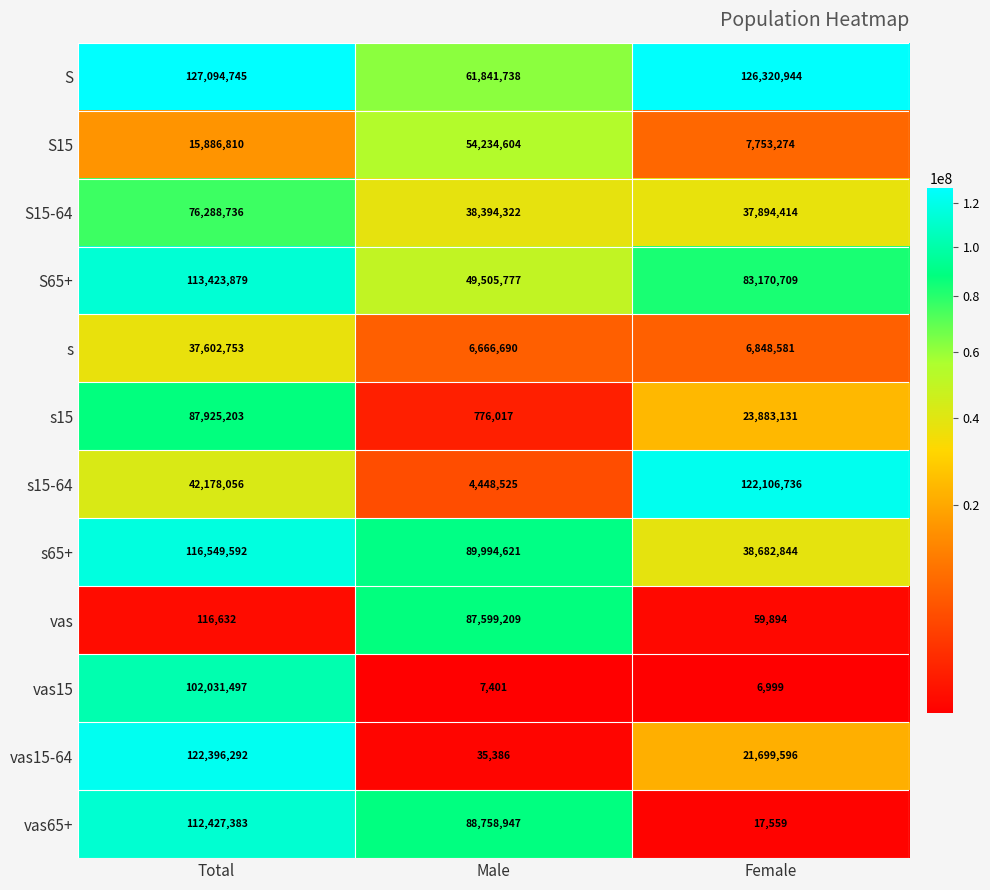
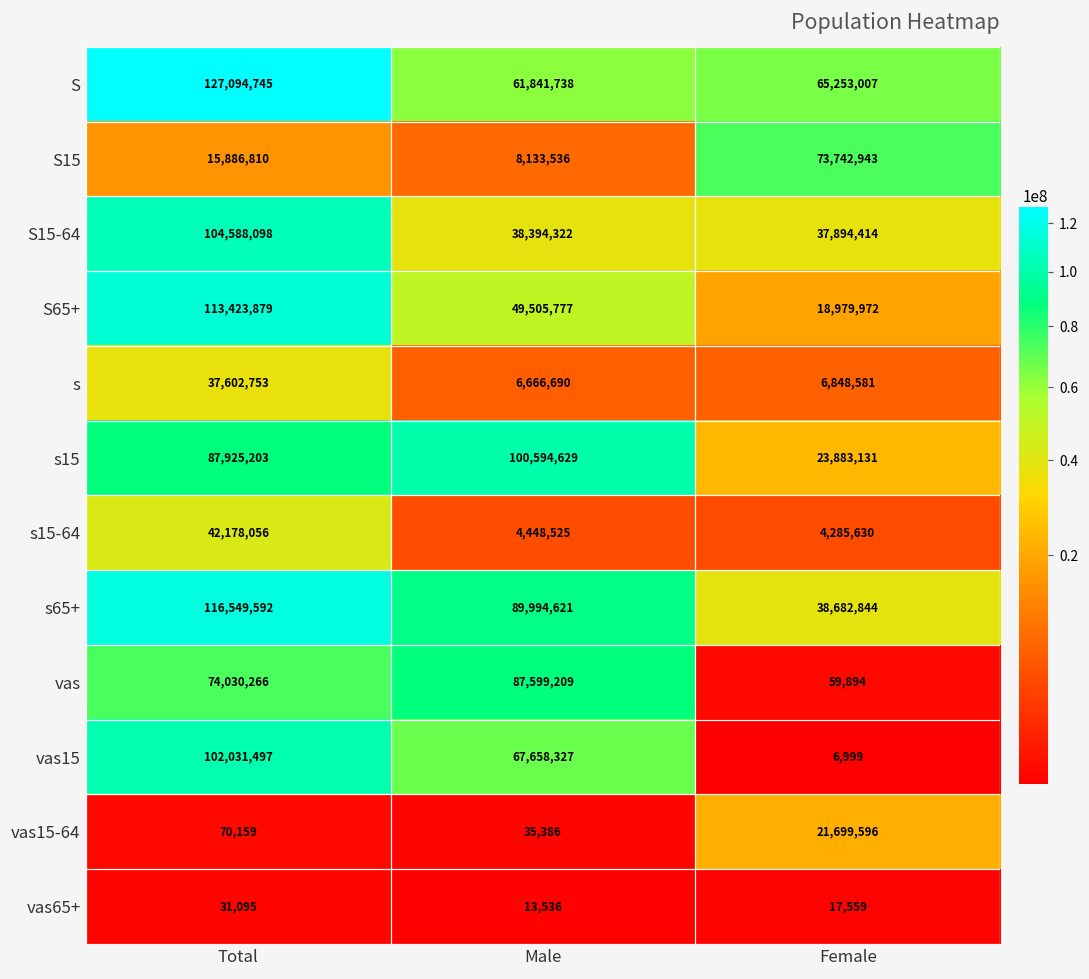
S, Female: 126,320,944 -> 65,253,007
S15, Male: 54,234,604 -> 8,133,536
S15, Female: 7,753,274 -> 73,742,943
S15-64, Total: 76,288,736 -> 104,588,098
S65+, Female: 83,170,709 -> 18,979,972
s15, Male: 776,017 -> 100,594,629
s15-64, Female: 122,106,736 -> 4,285,630
vas, Total: 116,632 -> 74,030,266
vas15, Male: 7,401 -> 67,658,327
vas15-64, Total: 122,396,292 -> 70,159
vas65+, Total: 112,427,383 -> 31,095
vas65+, Male: 88,758,947 -> 13,536
